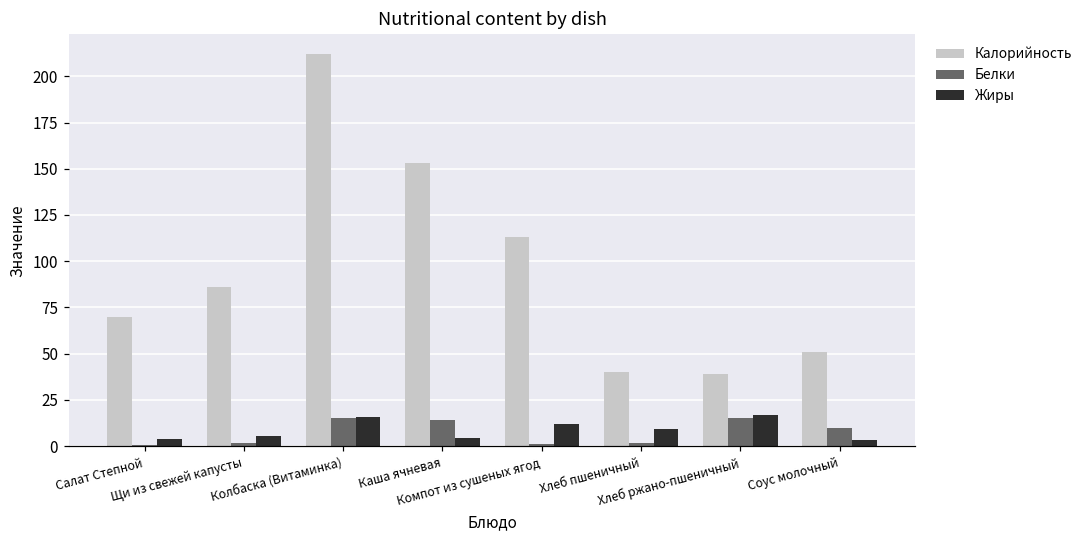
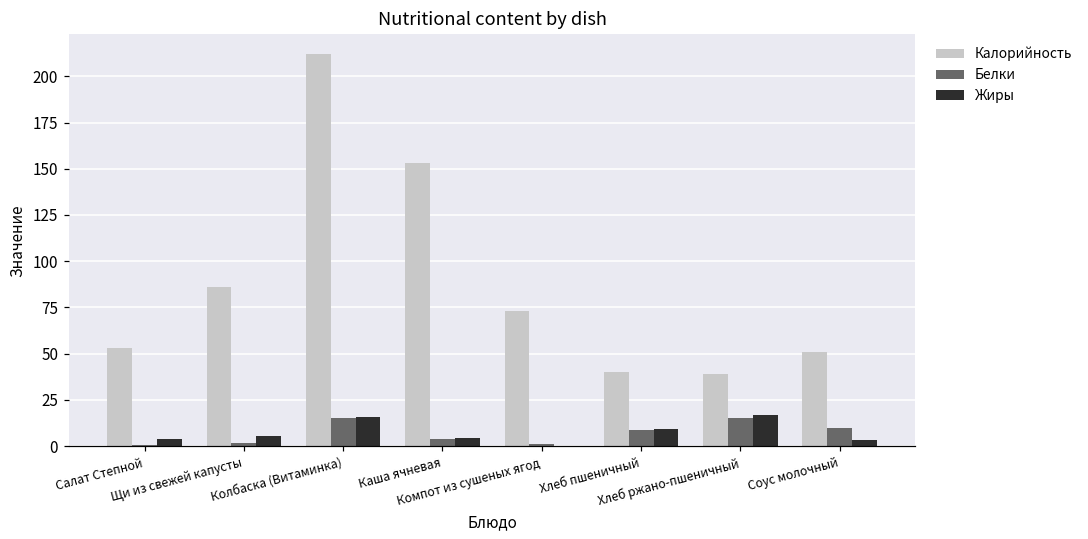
Калорийность, Салат Степной: 70 -> 53
Белки, Каша ячневая: 14 -> 4
Калорийность, Компот из сушеных ягод: 113 -> 73
Жиры, Компот из сушеных ягод: 12 -> 0
Белки, Хлеб пшеничный: 2 -> 9
